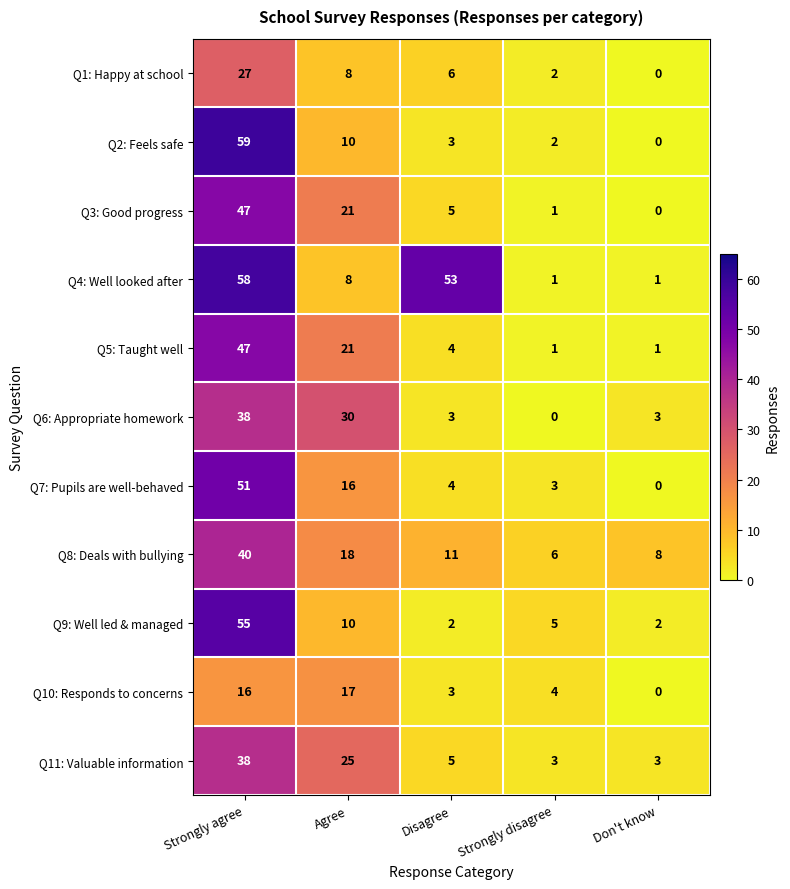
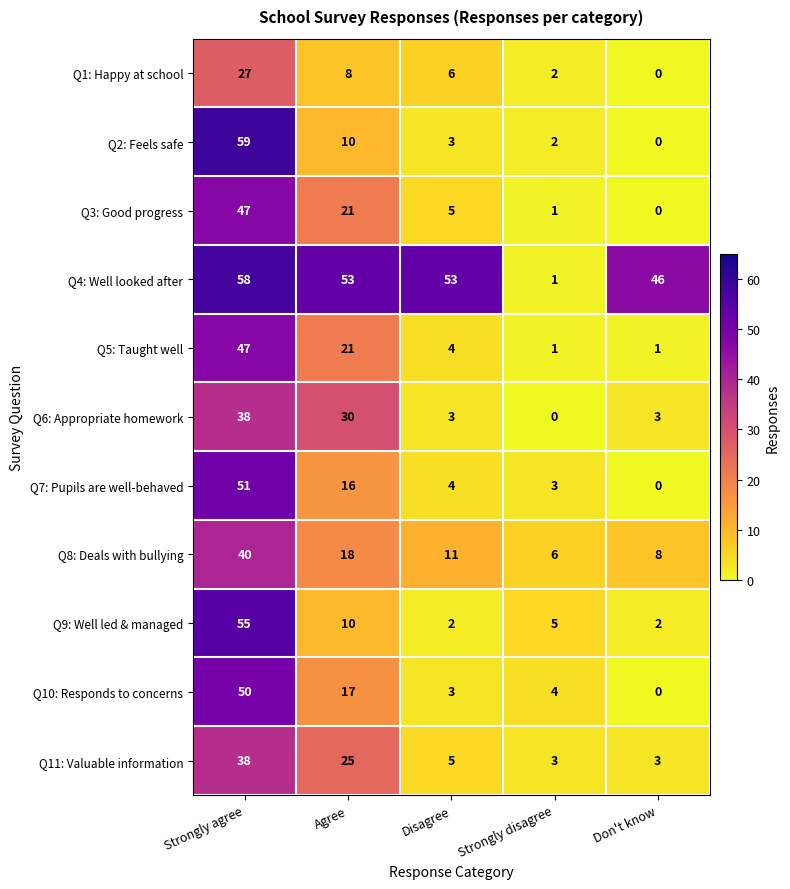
Q4: Well looked after, Agree: 8 -> 53
Q4: Well looked after, Don't know: 1 -> 46
Q10: Responds to concerns, Strongly agree: 16 -> 50
